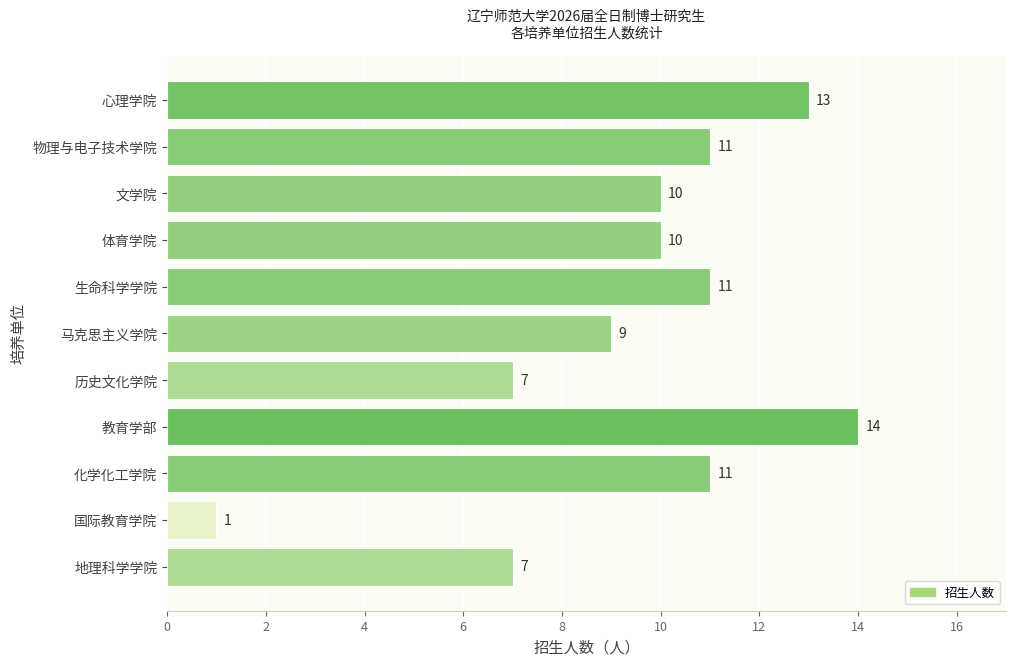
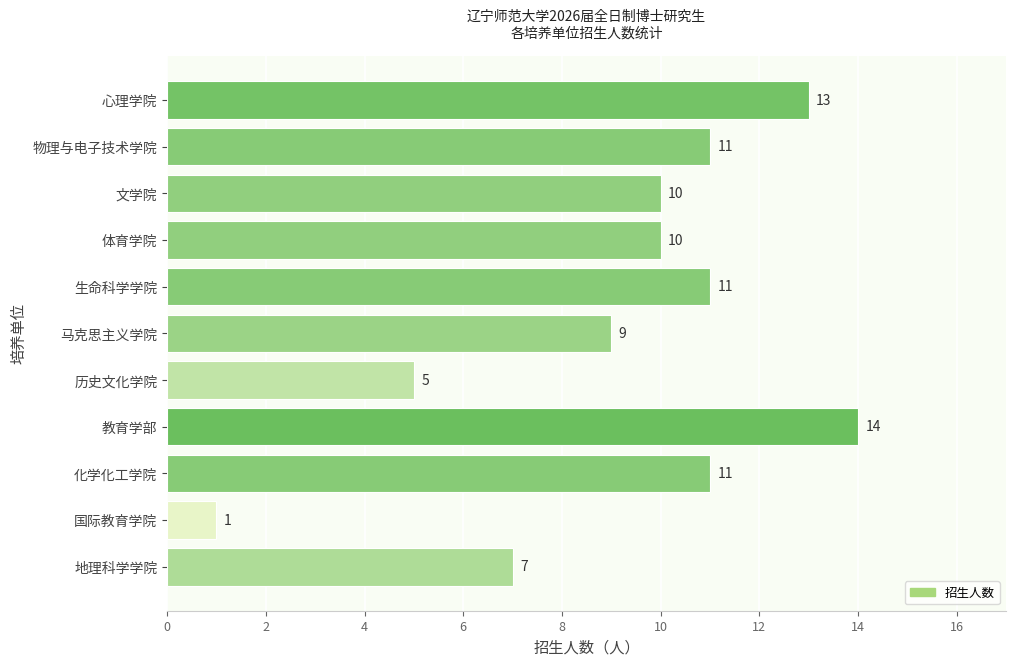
历史文化学院: 7 -> 5
